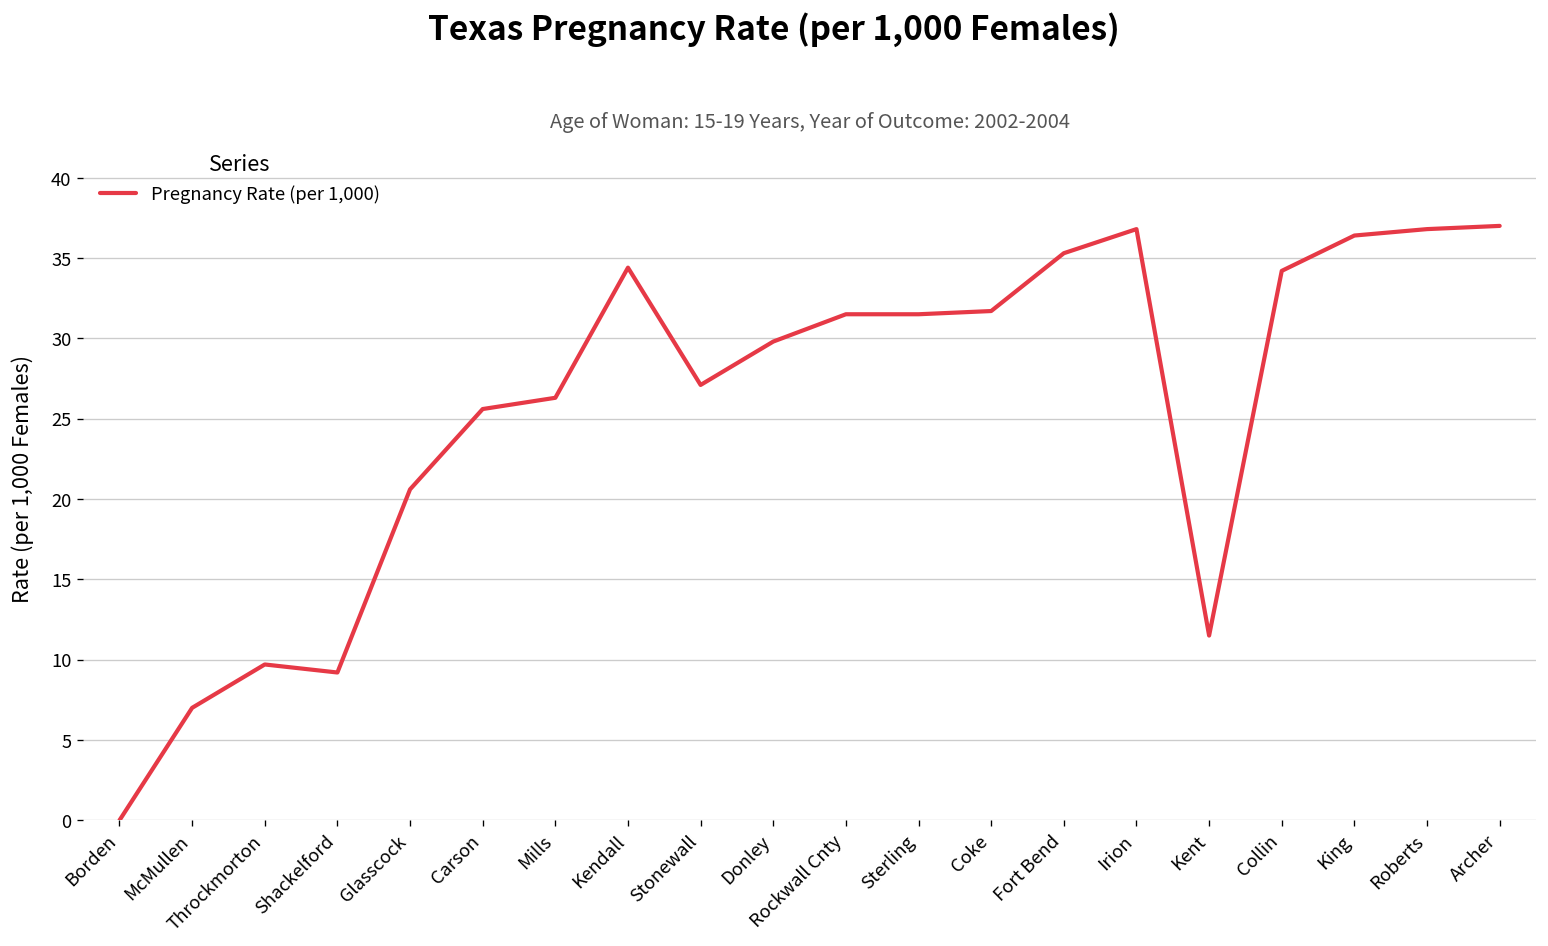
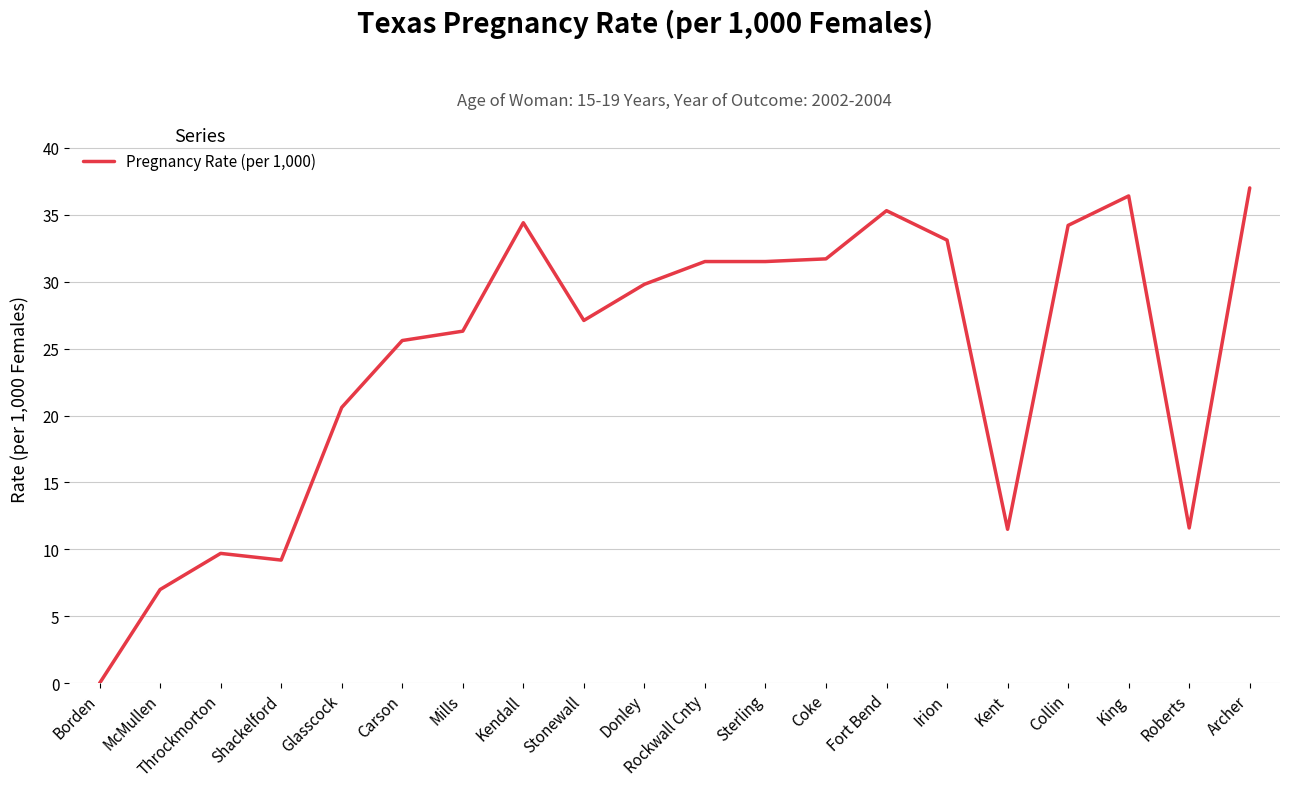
Irion: 36.8 -> 33.1
Roberts: 36.8 -> 11.6
